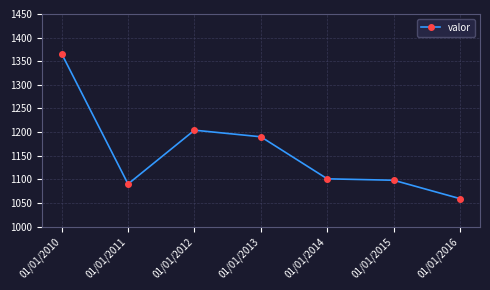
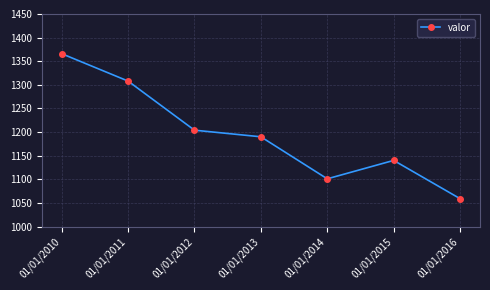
01/01/2011: 1090 -> 1310
01/01/2015: 1100 -> 1140
